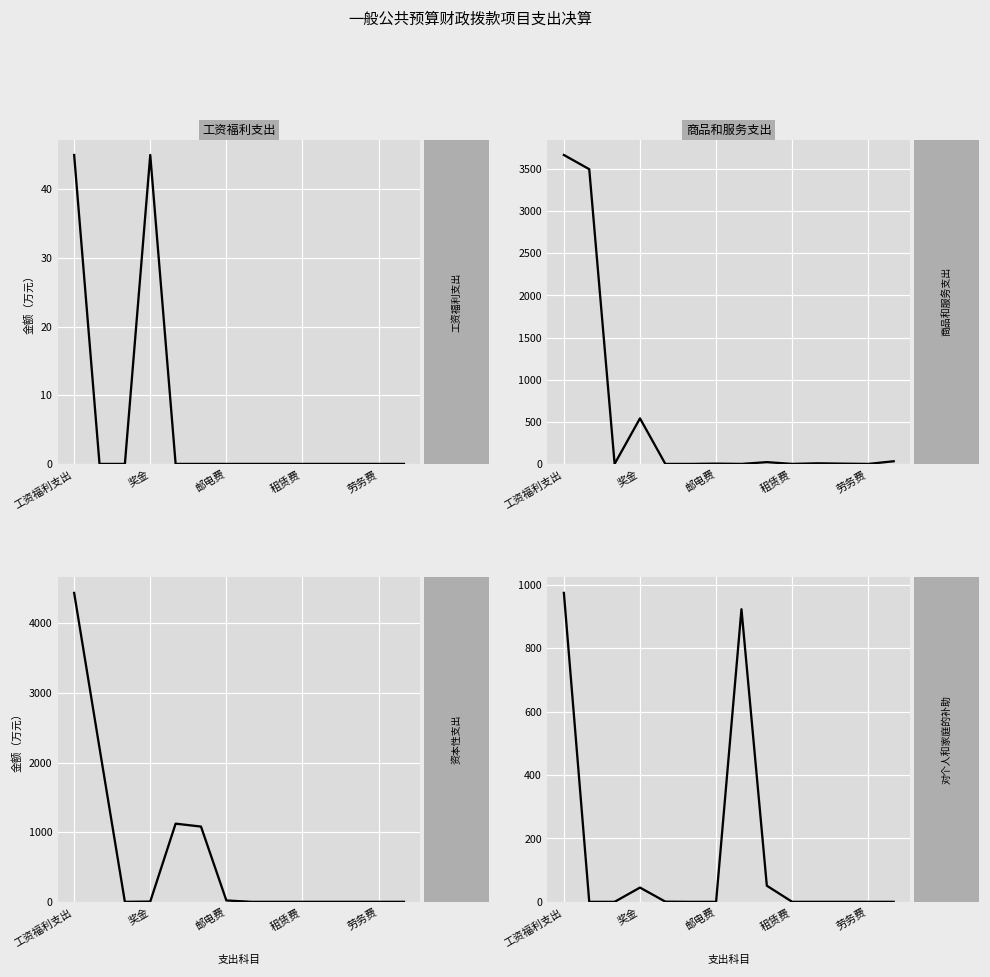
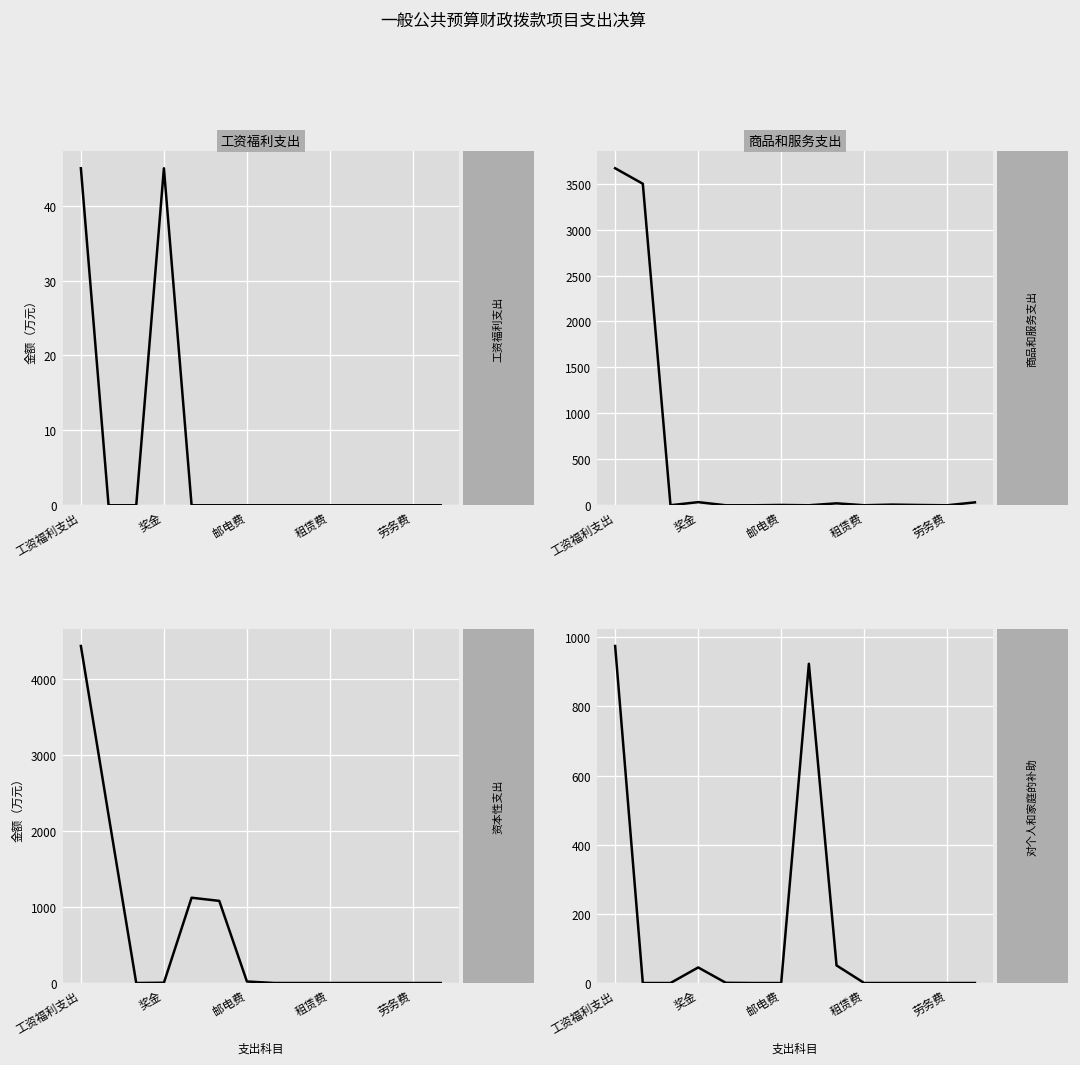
商品和服务支出, 奖金: 500 -> 0
